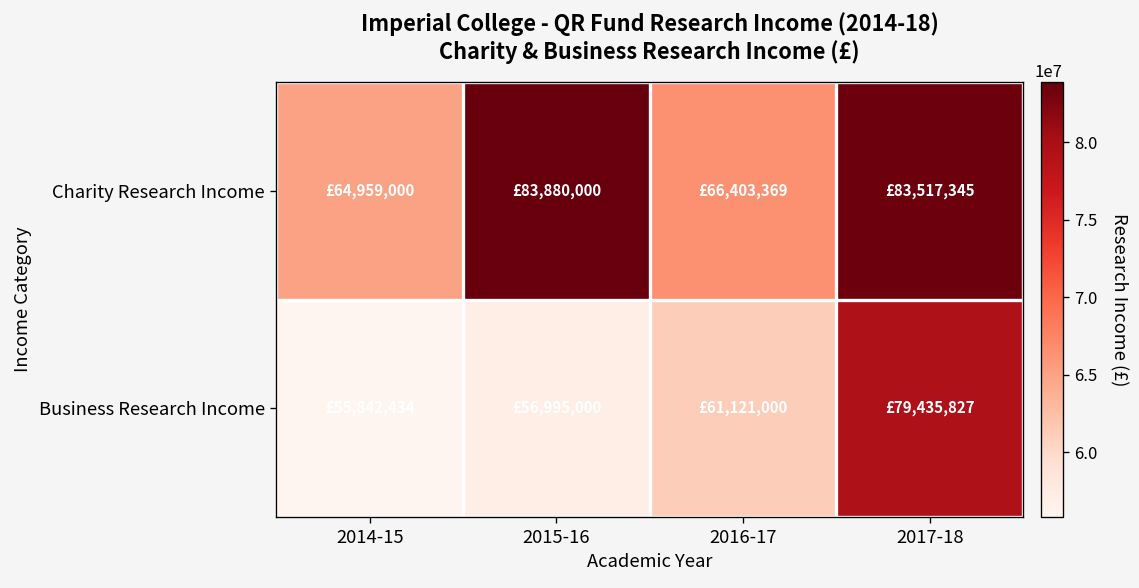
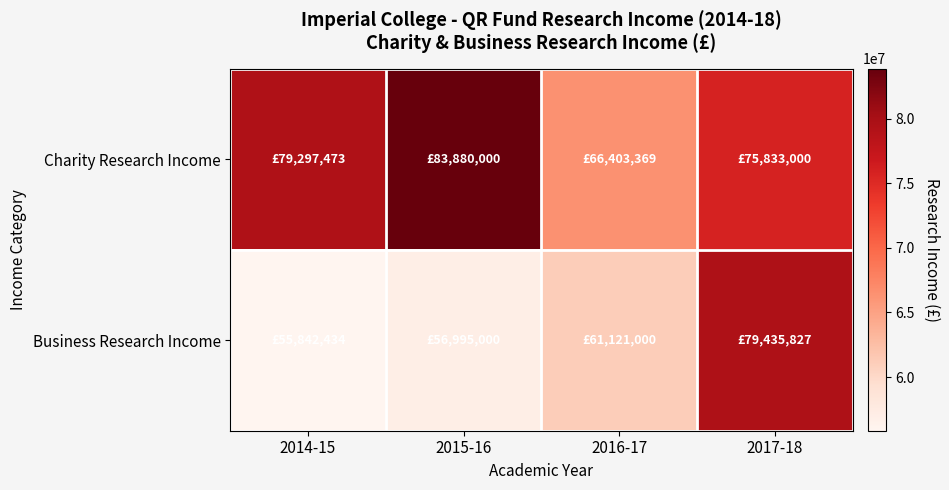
Charity Research Income, 2014-15: £64,959,000 -> £79,297,473
Charity Research Income, 2017-18: £83,517,345 -> £75,833,000
